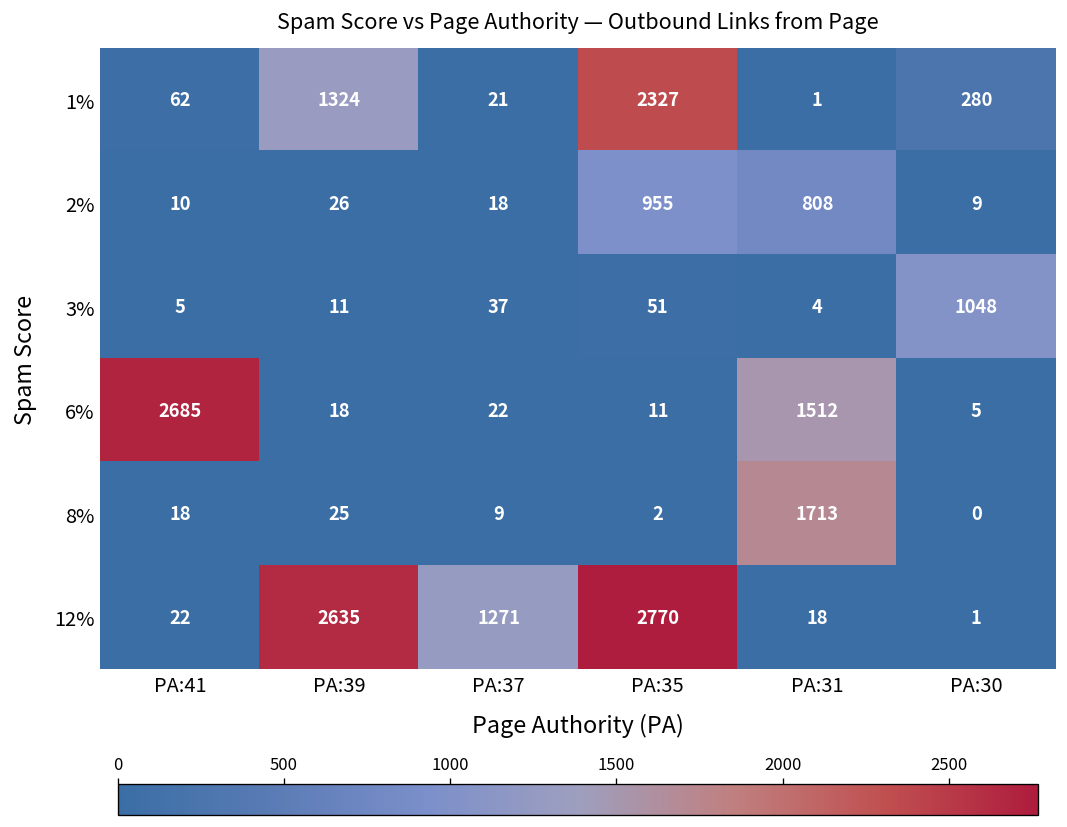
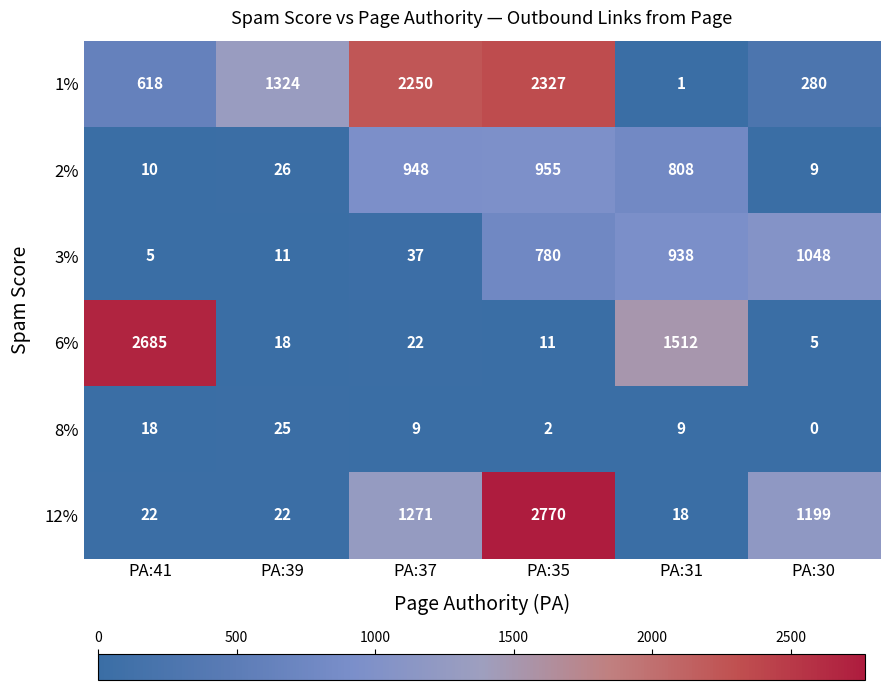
1%, PA:41: 62 -> 618
1%, PA:37: 21 -> 2250
2%, PA:37: 18 -> 948
3%, PA:35: 51 -> 780
3%, PA:31: 4 -> 938
8%, PA:31: 1713 -> 9
12%, PA:39: 2635 -> 22
12%, PA:30: 1 -> 1199
